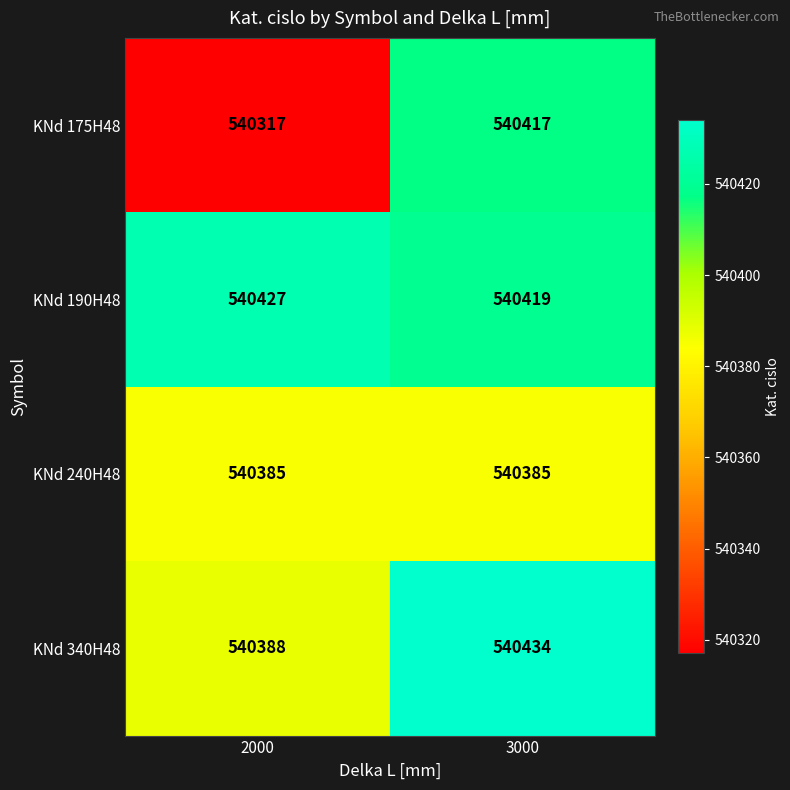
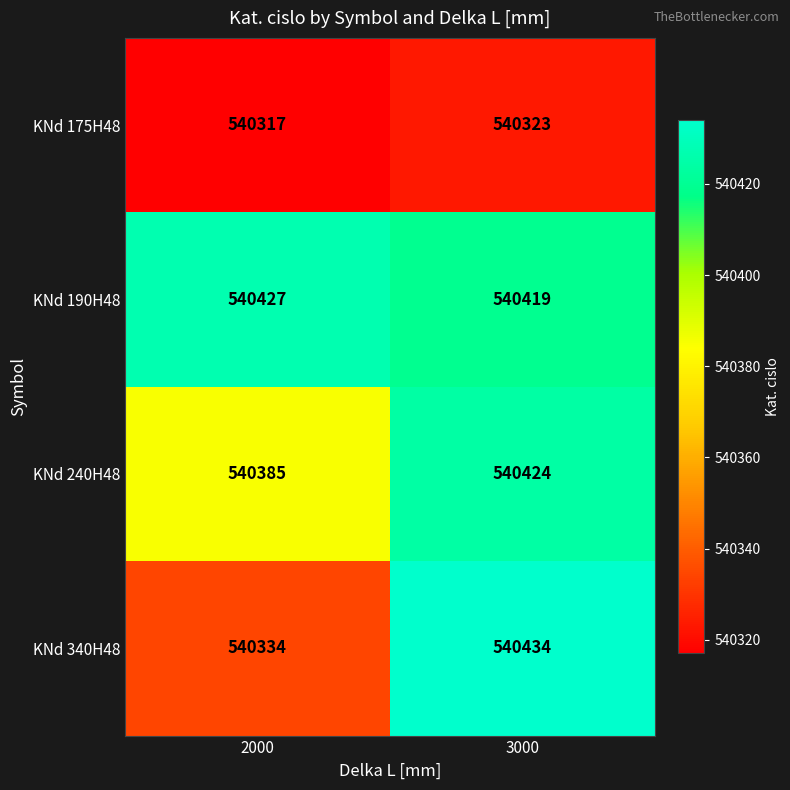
KNd 175H48, 3000: 540417 -> 540323
KNd 240H48, 3000: 540385 -> 540424
KNd 340H48, 2000: 540388 -> 540334
